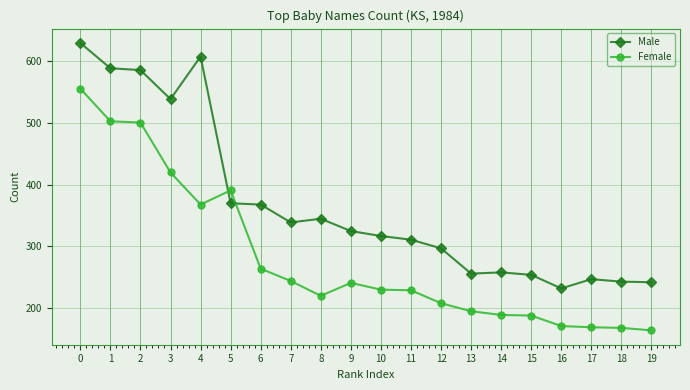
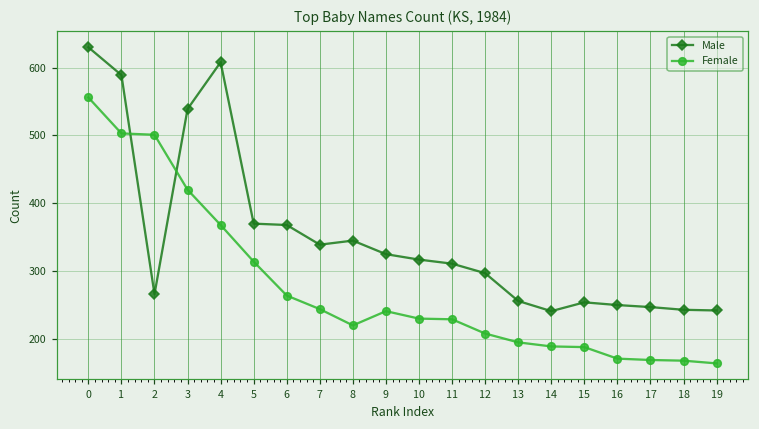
Male, 2: 590 -> 270
Female, 5: 390 -> 310
Male, 14: 260 -> 240
Male, 16: 230 -> 250
